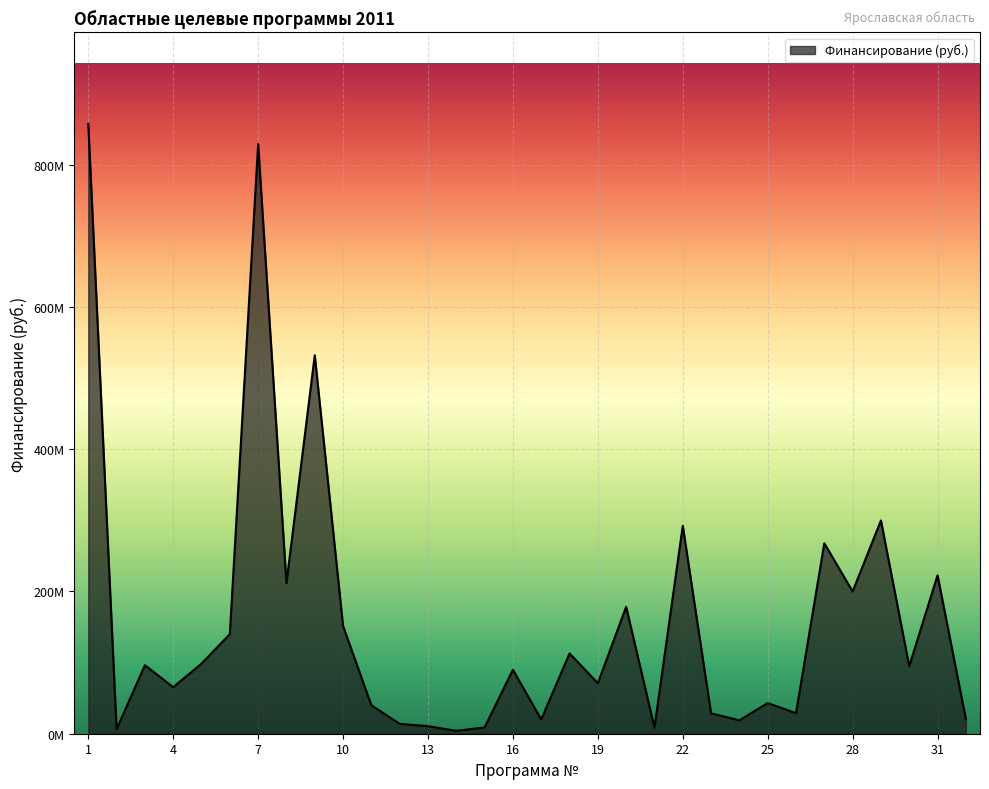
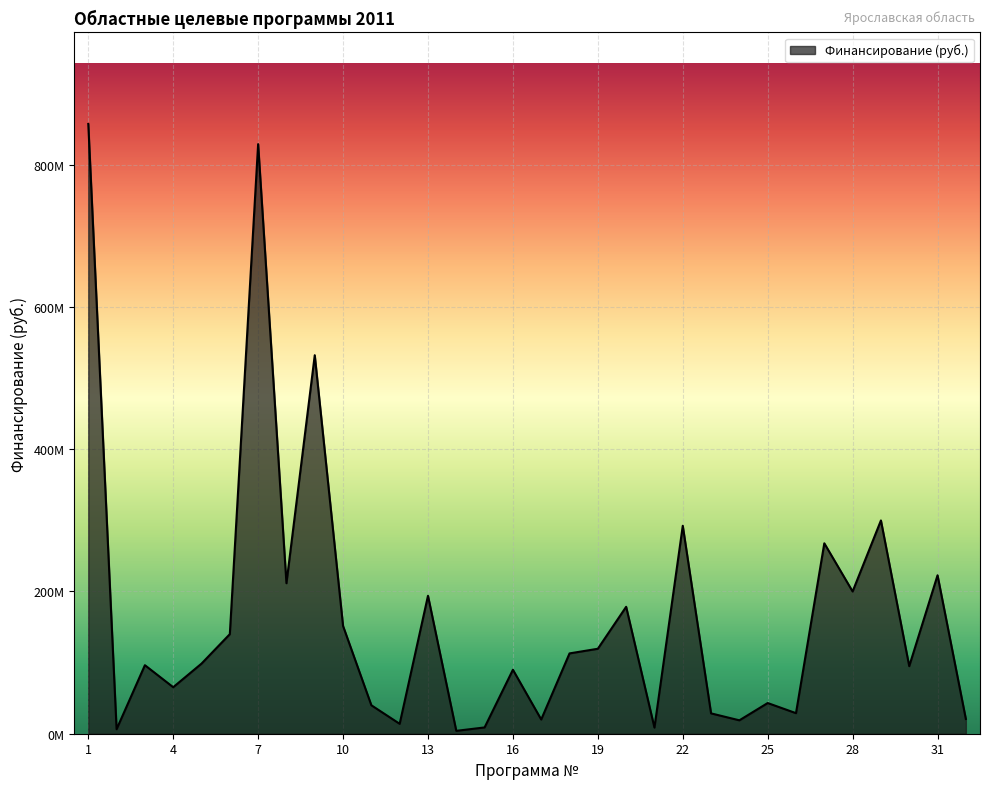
13: 10000000 -> 190000000
19: 70000000 -> 120000000
